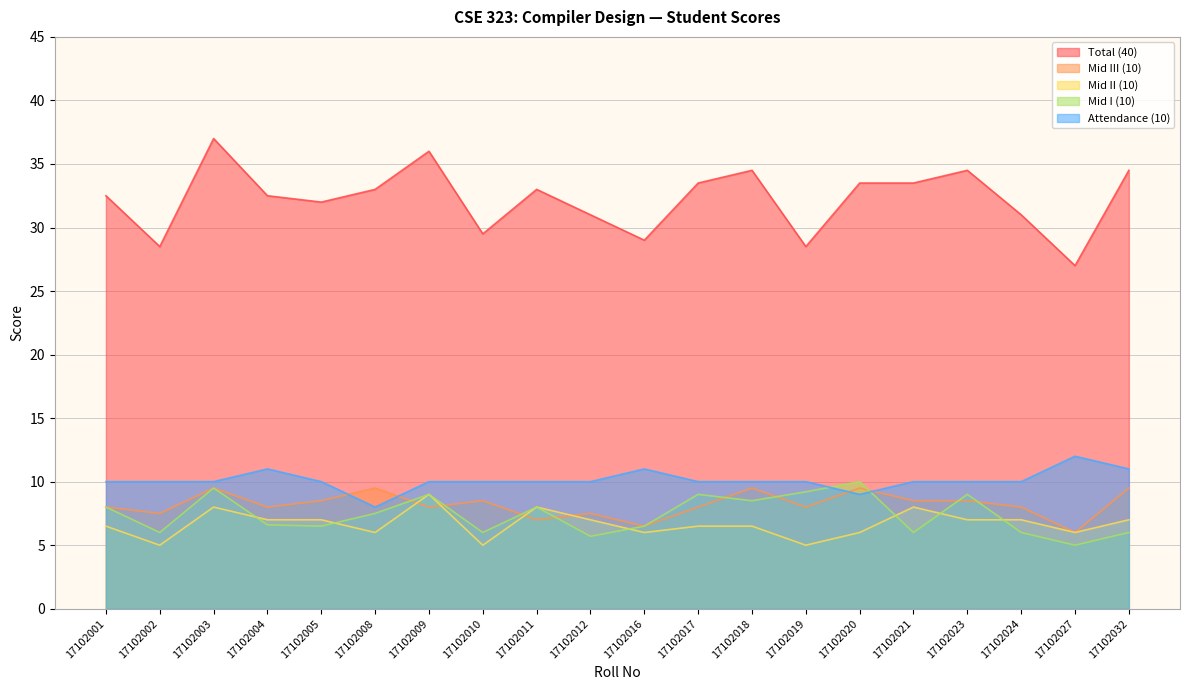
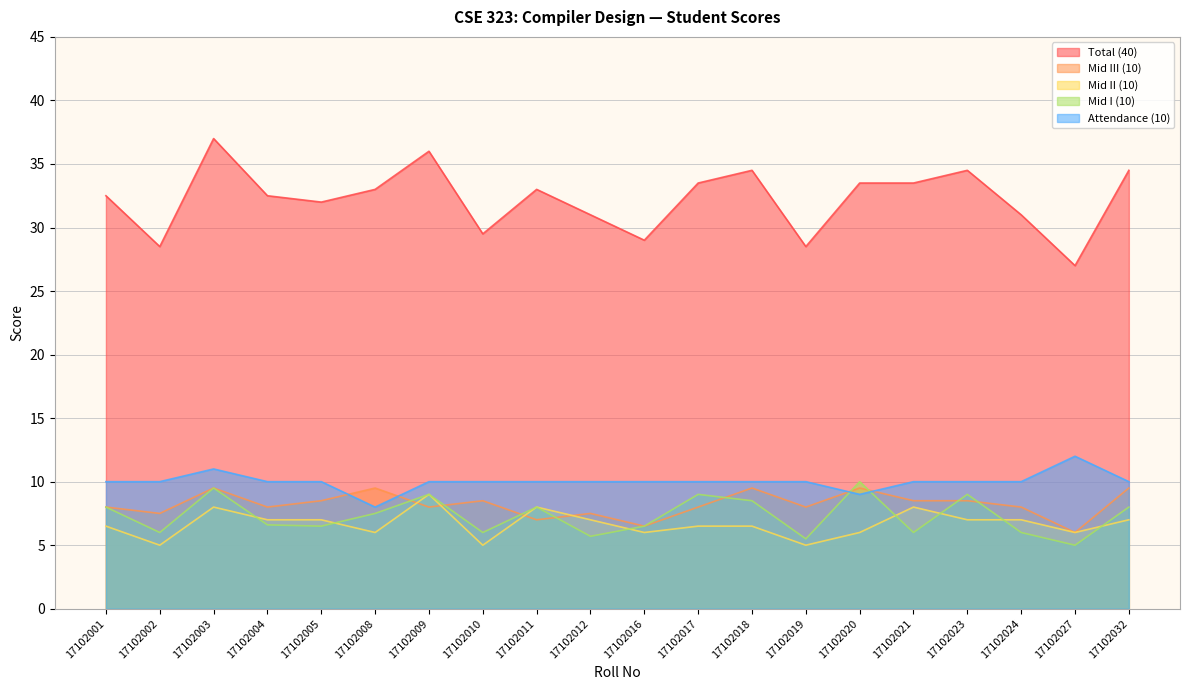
Attendance (10), 17102003: 10 -> 11
Attendance (10), 17102004: 11 -> 10
Attendance (10), 17102016: 11 -> 10
Mid I (10), 17102019: 9.2 -> 5.5
Mid I (10), 17102032: 6 -> 8
Attendance (10), 17102032: 11 -> 10
